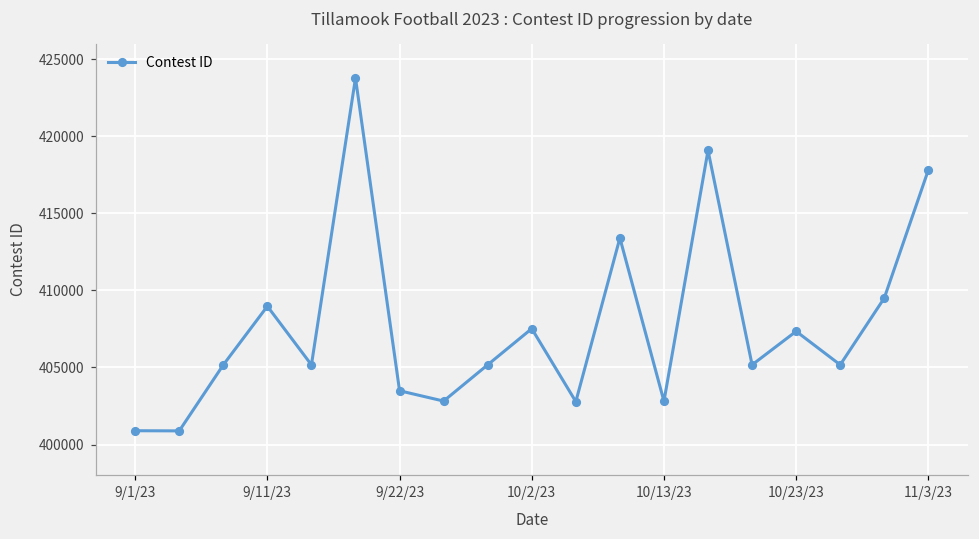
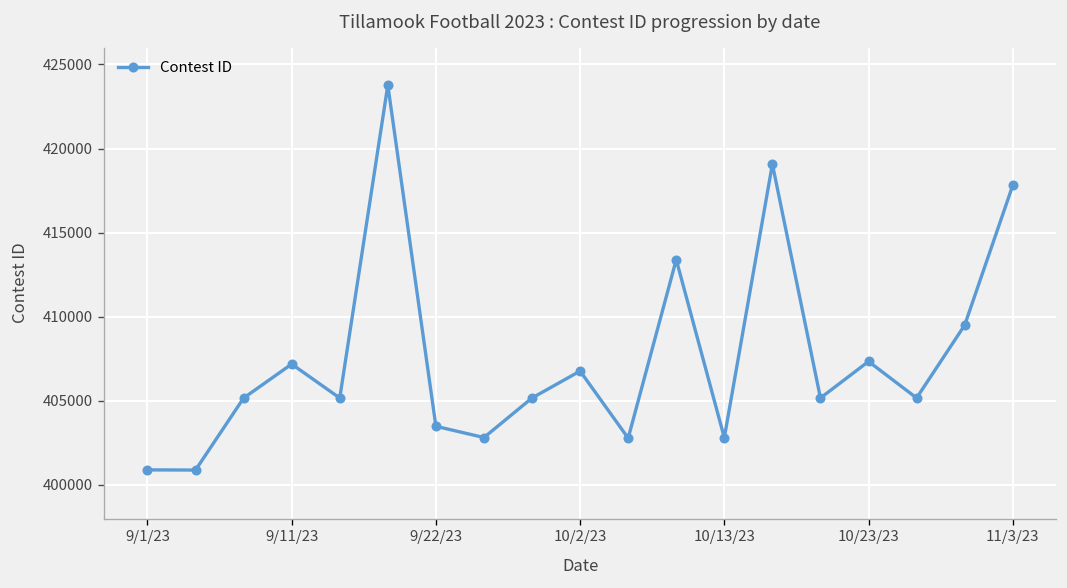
9/11/23: 409000 -> 407200
10/2/23: 407500 -> 406800
